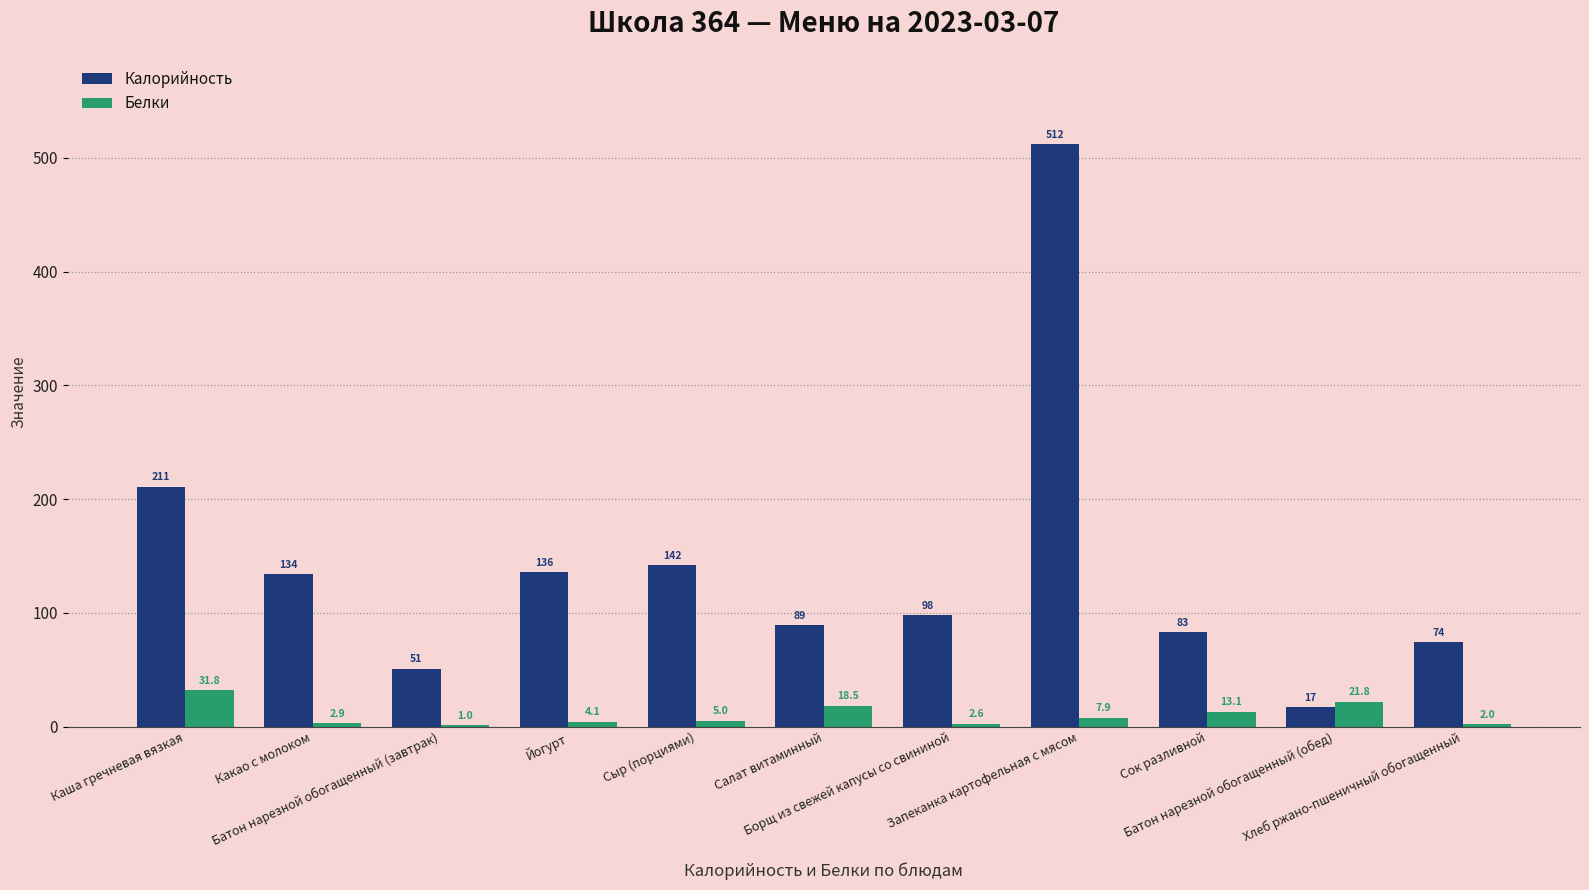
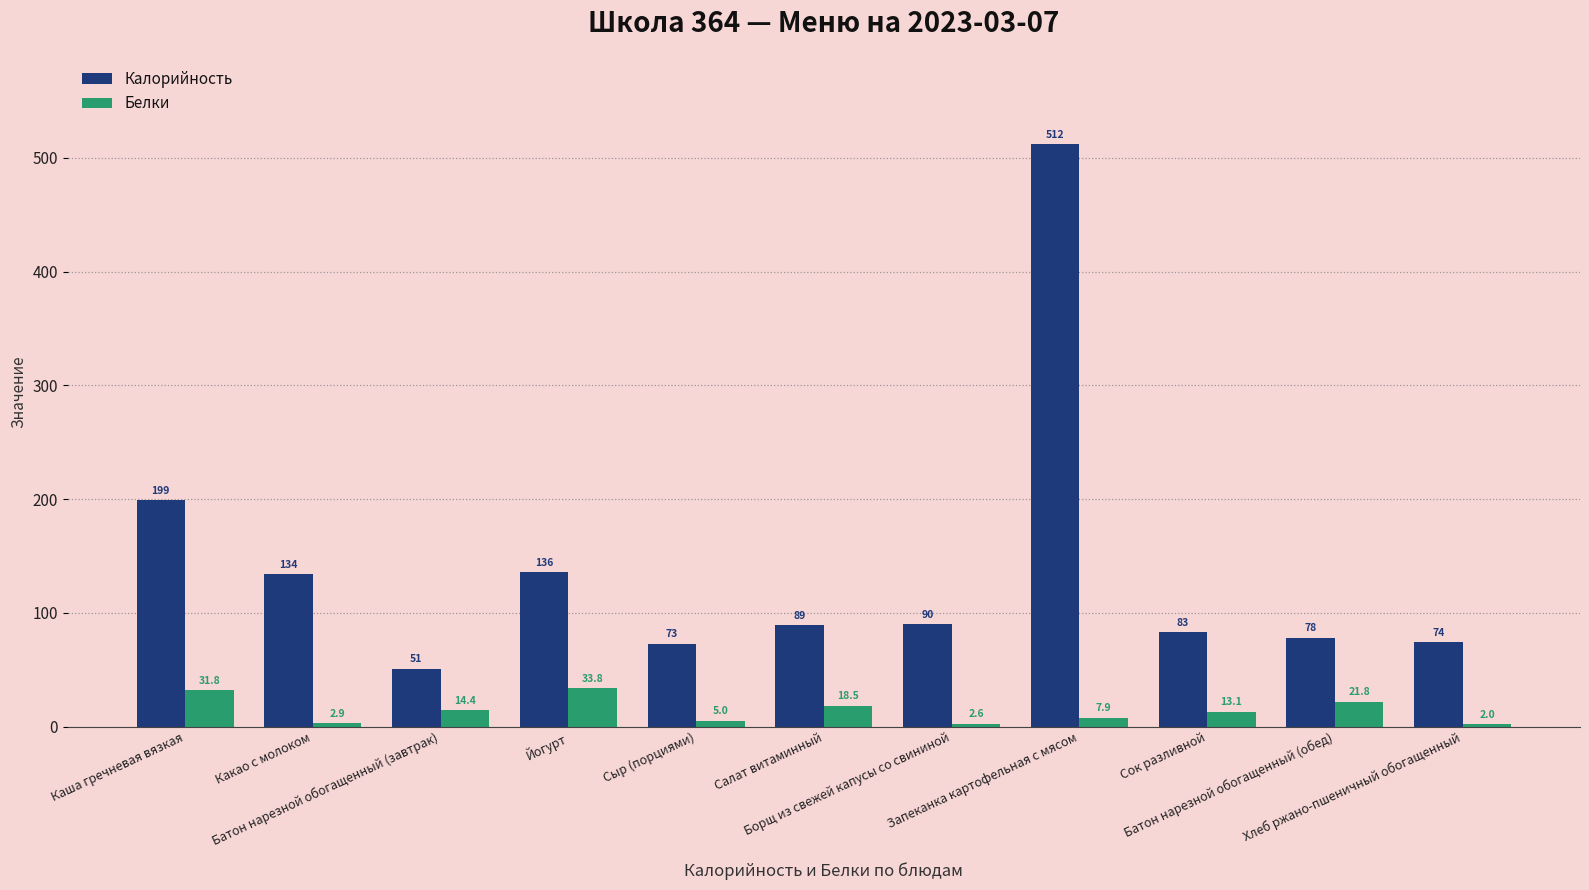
Калорийность, Каша гречневая вязкая: 211 -> 199
Белки, Батон нарезной обогащенный (завтрак): 1.0 -> 14.4
Белки, Йогурт: 4.1 -> 33.8
Калорийность, Сыр (порциями): 142 -> 73
Калорийность, Борщ из свежей капусы со свининой: 98 -> 90
Калорийность, Батон нарезной обогащенный (обед): 17 -> 78
